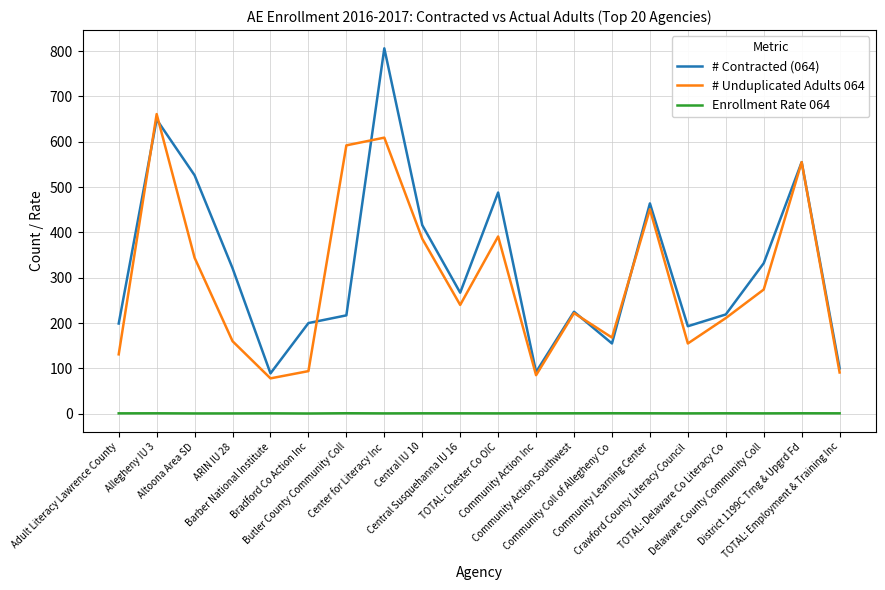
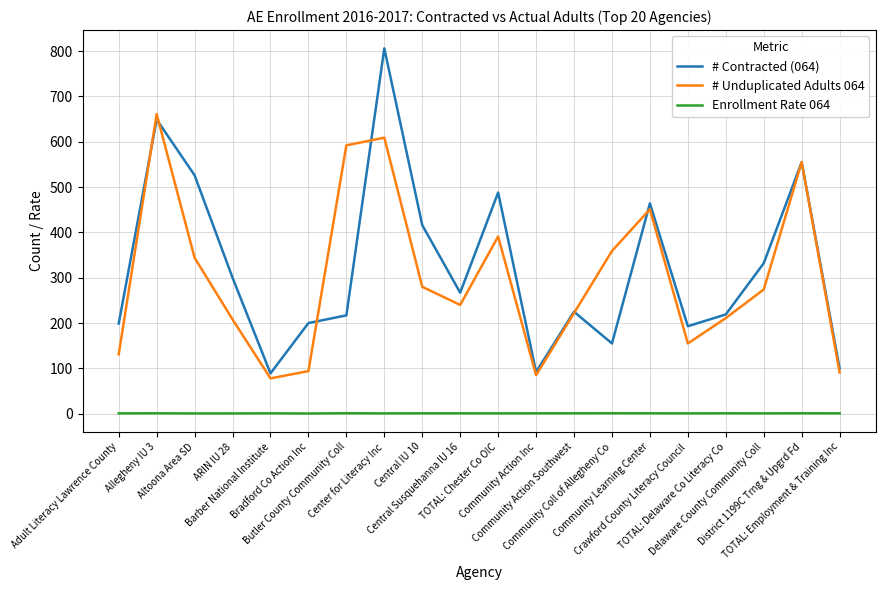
# Contracted (064), ARIN IU 28: 320 -> 300
# Unduplicated Adults 064, ARIN IU 28: 160 -> 210
# Unduplicated Adults 064, Central IU 10: 390 -> 280
# Unduplicated Adults 064, Community Coll of Allegheny Co: 170 -> 360
